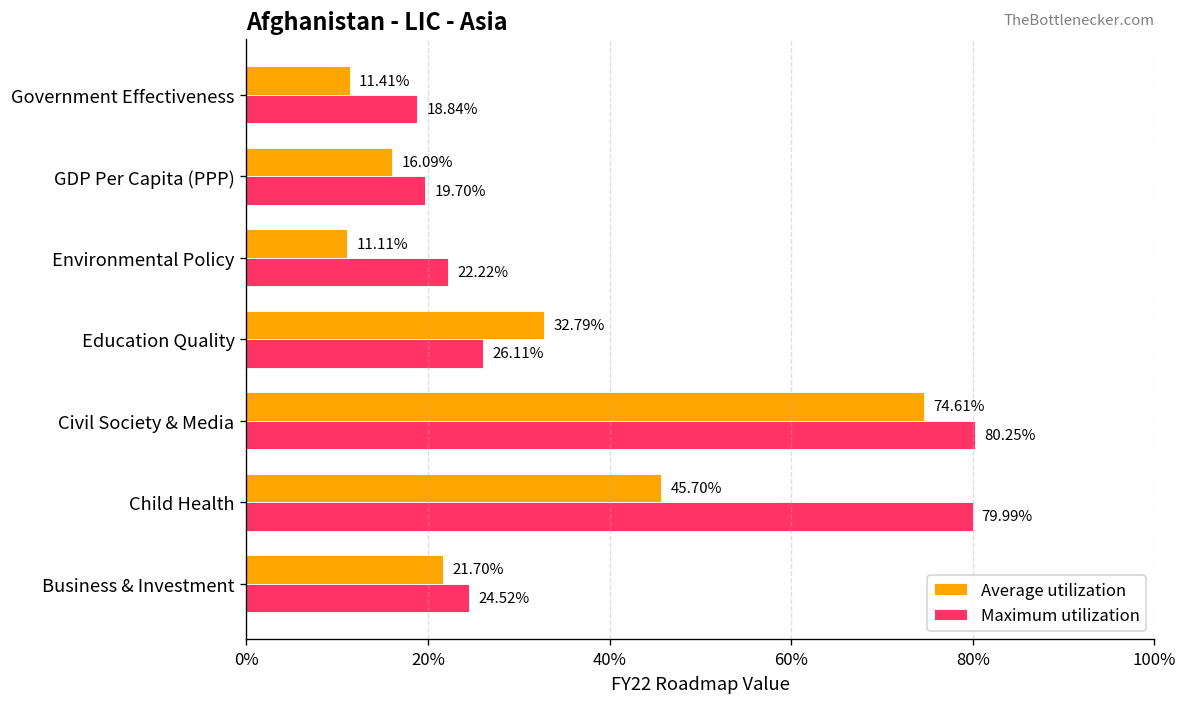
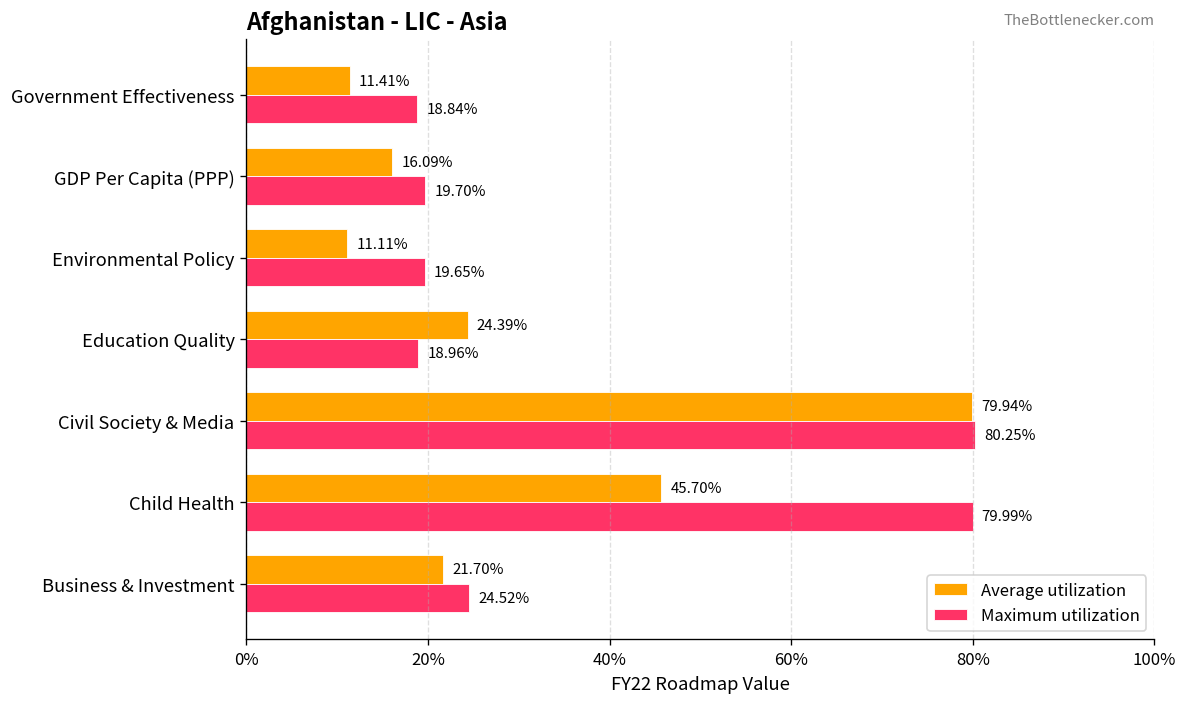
Maximum utilization, Environmental Policy: 22.22% -> 19.65%
Average utilization, Education Quality: 32.79% -> 24.39%
Maximum utilization, Education Quality: 26.11% -> 18.96%
Average utilization, Civil Society & Media: 74.61% -> 79.94%
